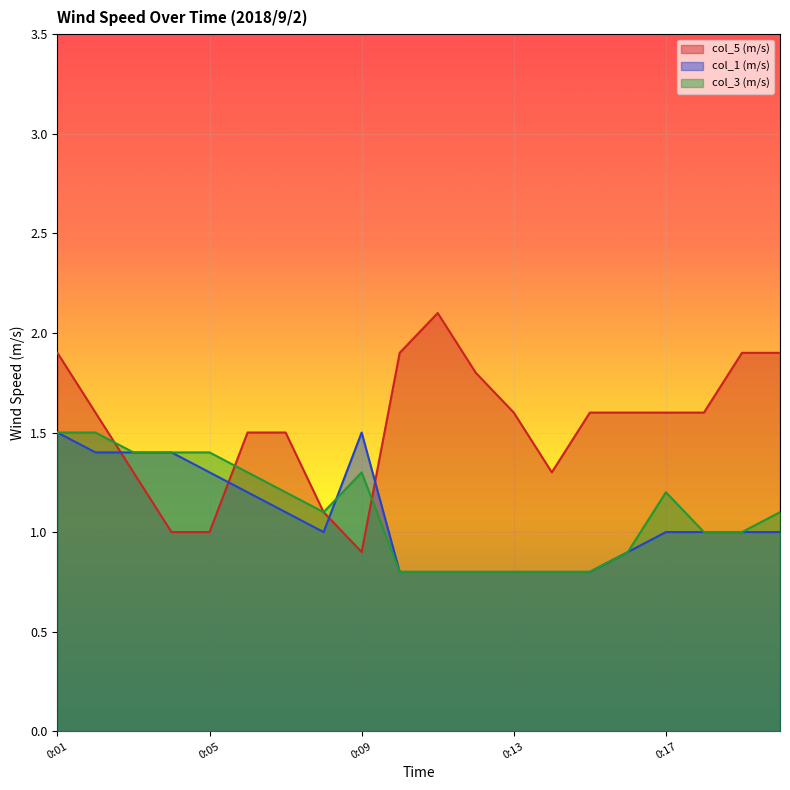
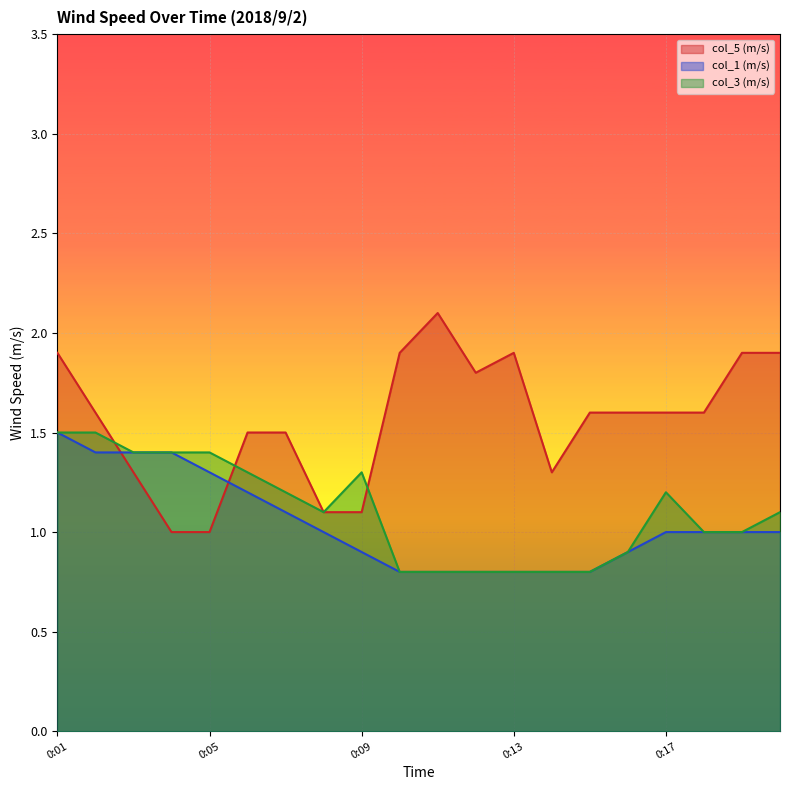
col_5 (m/s), 0:09: 0.9 -> 1.1
col_1 (m/s), 0:09: 1.5 -> 0.9
col_5 (m/s), 0:13: 1.6 -> 1.9
